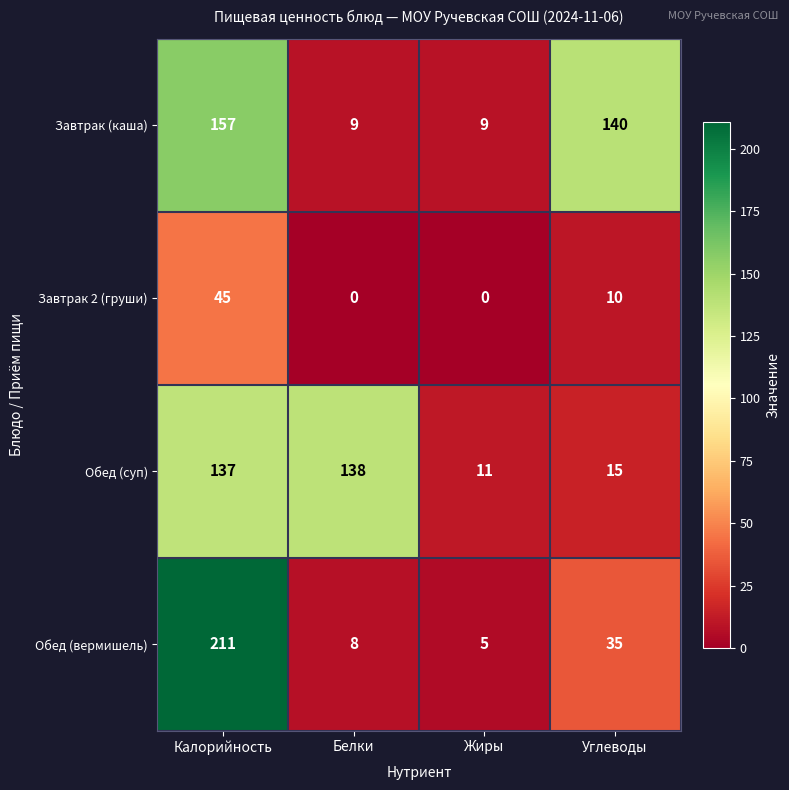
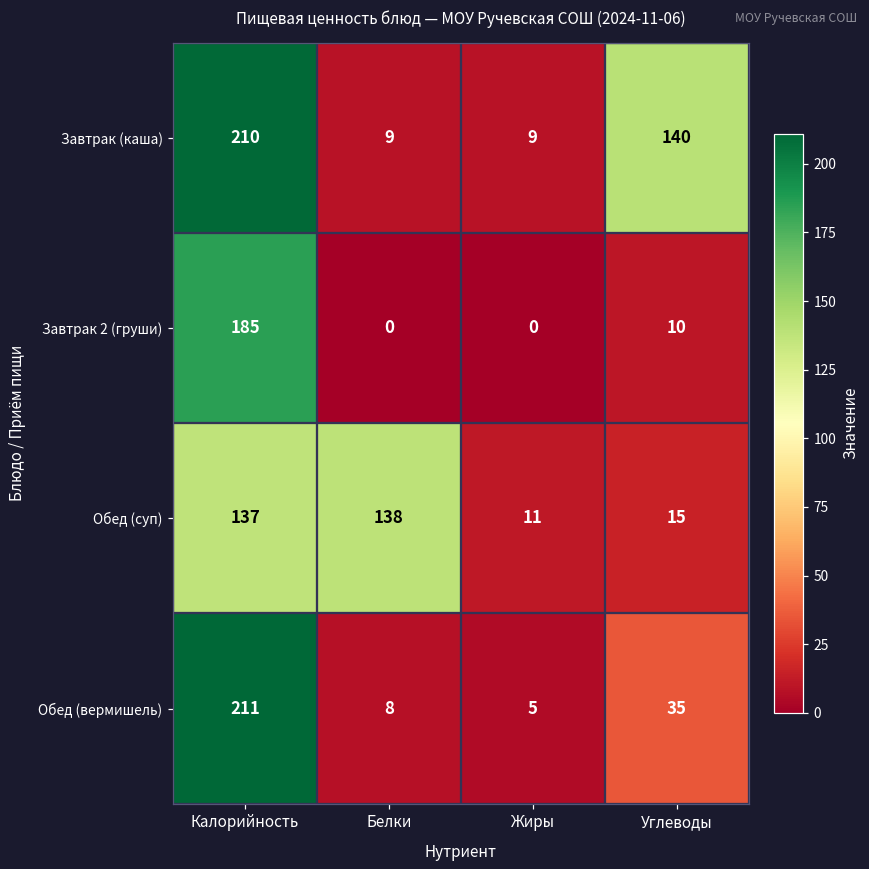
Завтрак (каша), Калорийность: 157 -> 210
Завтрак 2 (груши), Калорийность: 45 -> 185
